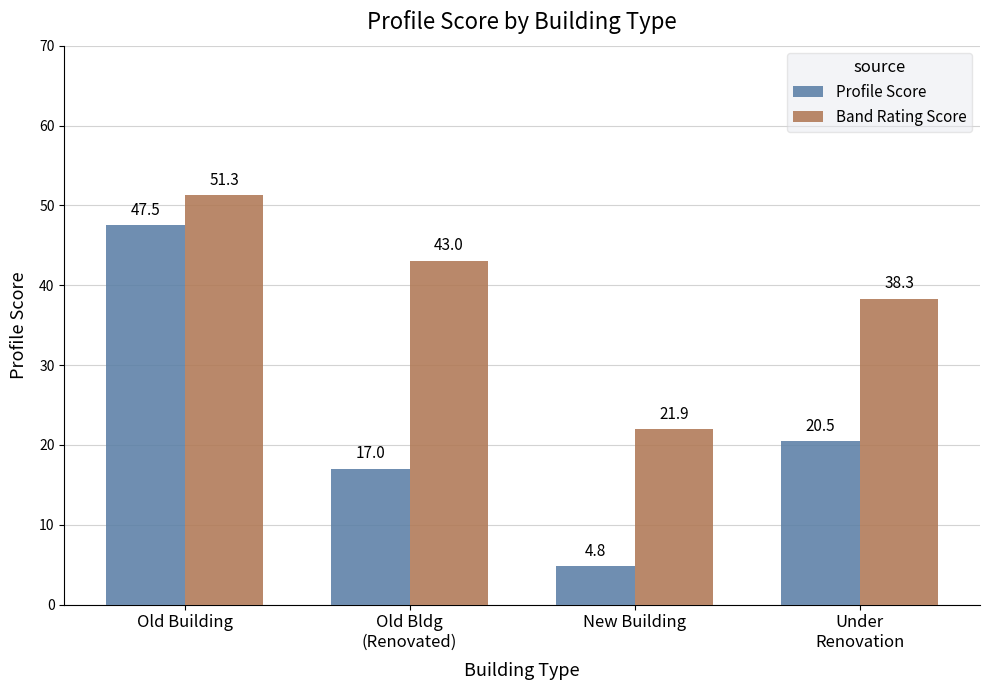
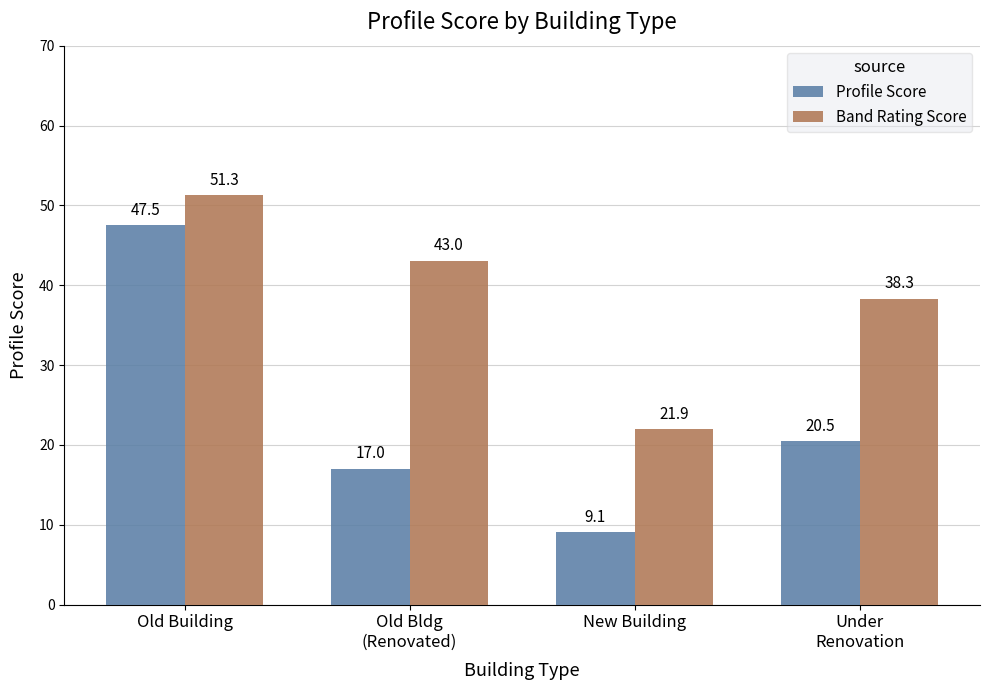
Profile Score, New Building: 4.8 -> 9.1
